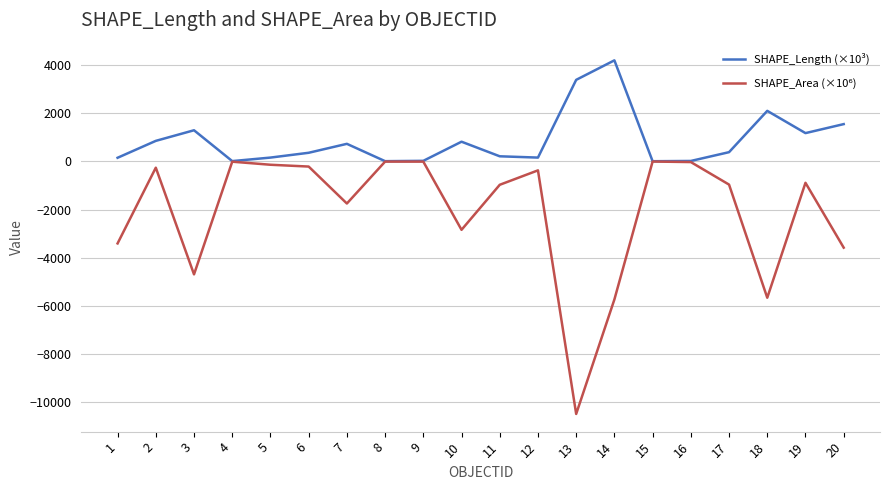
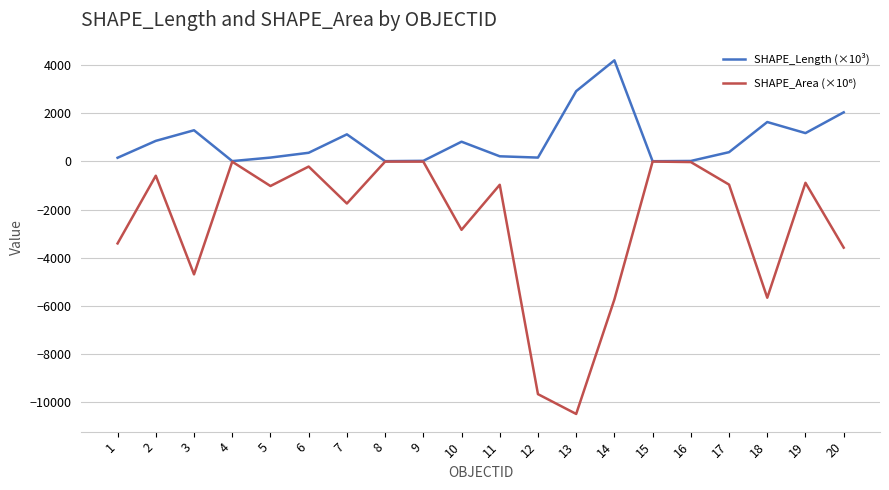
SHAPE_Area (×10⁶), 2: -300 -> -600
SHAPE_Area (×10⁶), 5: -100 -> -1000
SHAPE_Length (×10³), 7: 700 -> 1100
SHAPE_Area (×10⁶), 12: -400 -> -9700
SHAPE_Length (×10³), 13: 3400 -> 2900
SHAPE_Length (×10³), 18: 2100 -> 1600
SHAPE_Length (×10³), 20: 1600 -> 2000
